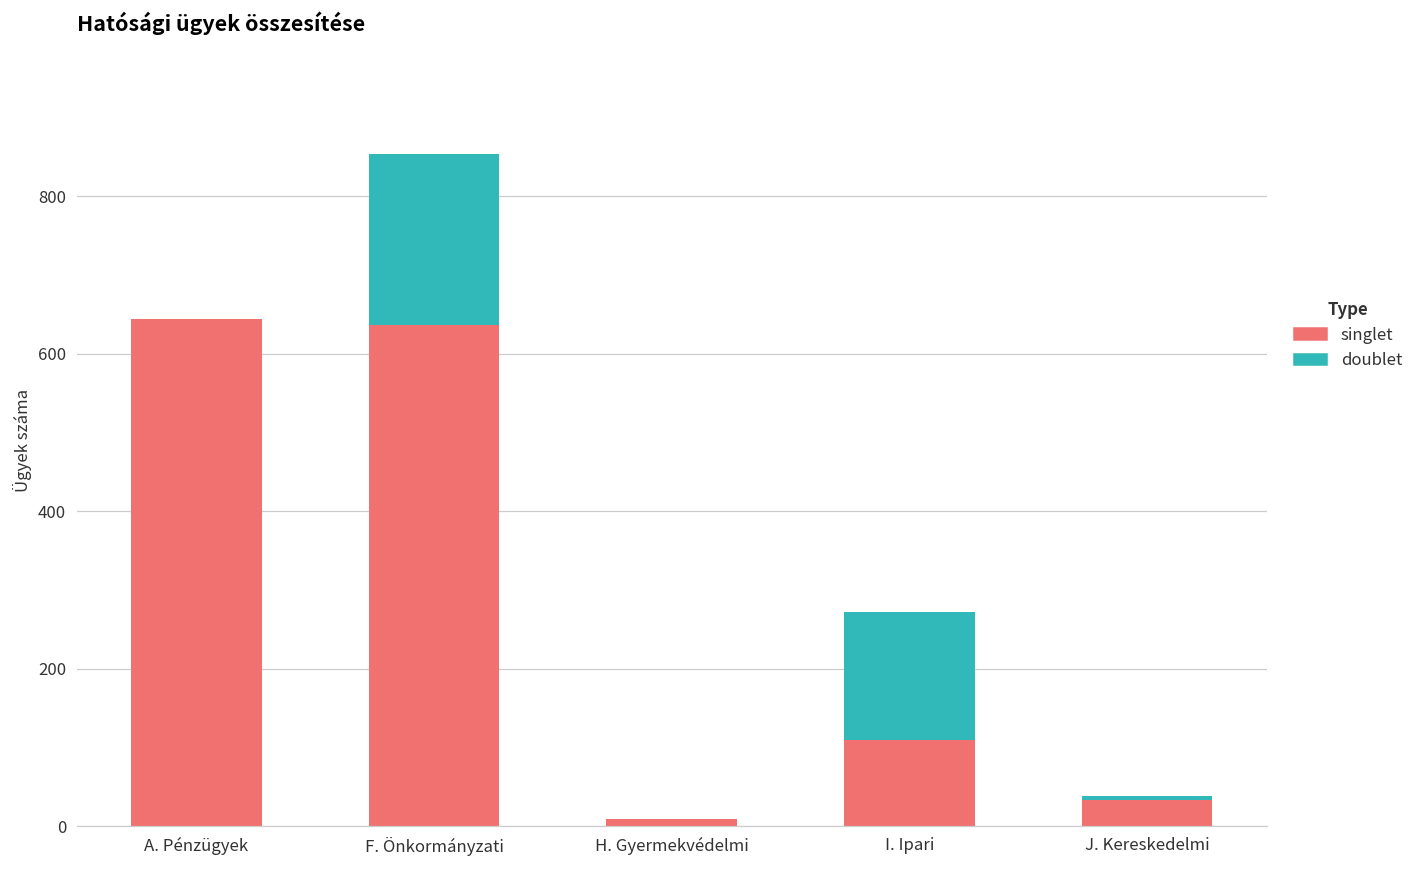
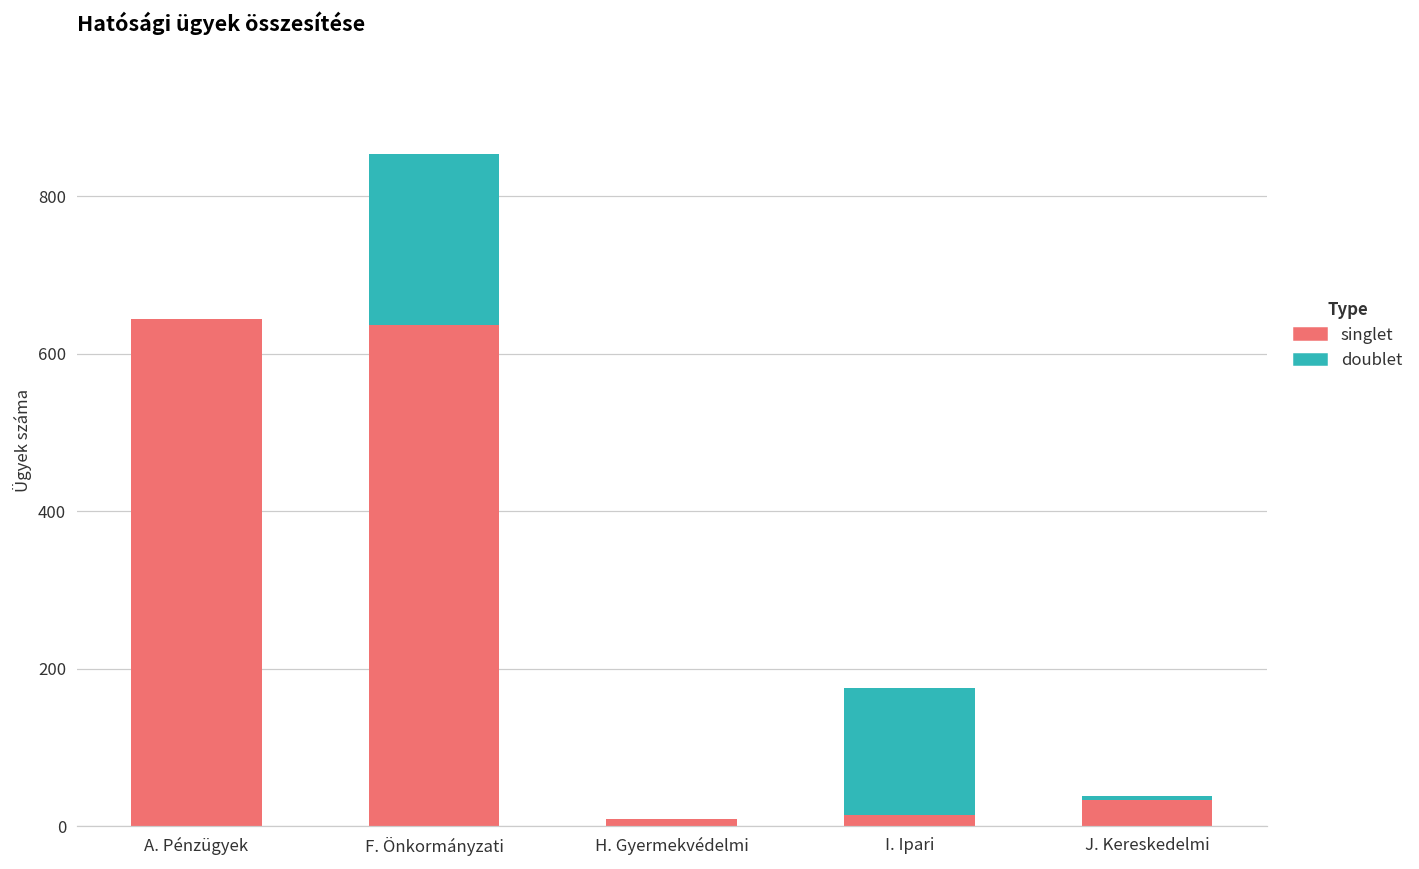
singlet, I. Ipari: 110 -> 10
